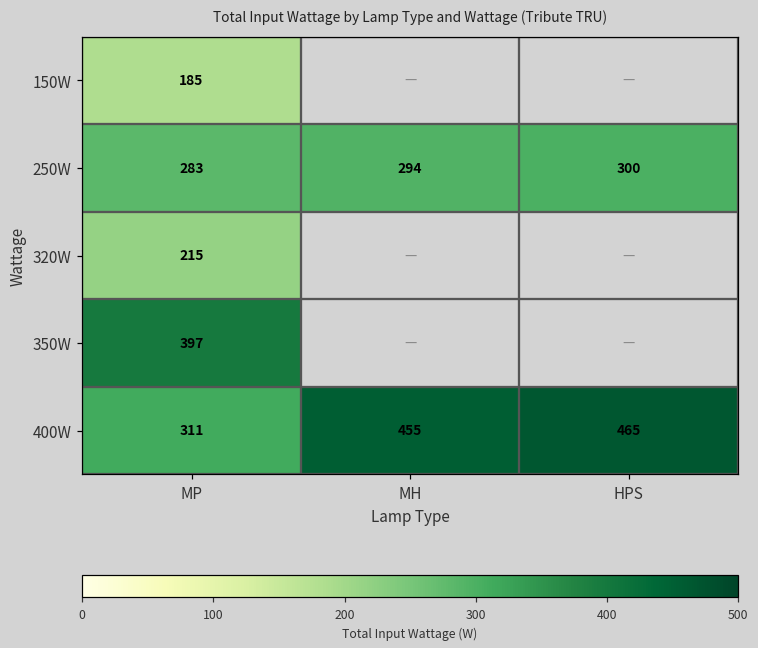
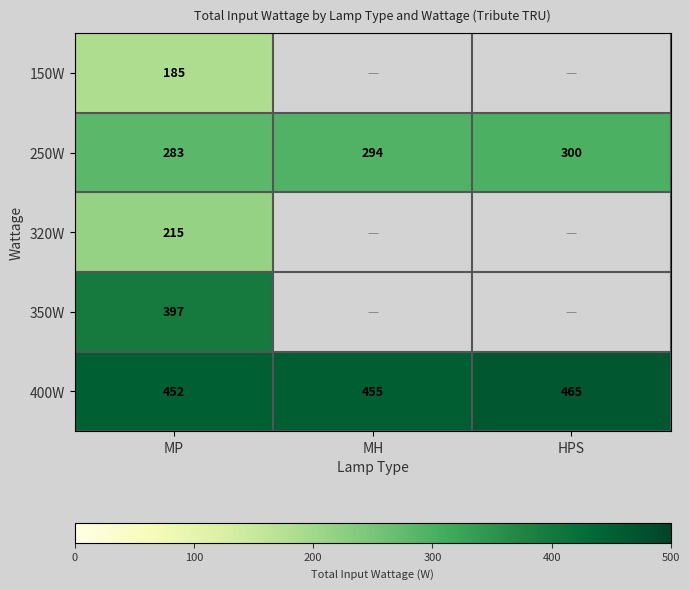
400W, MP: 311 -> 452
